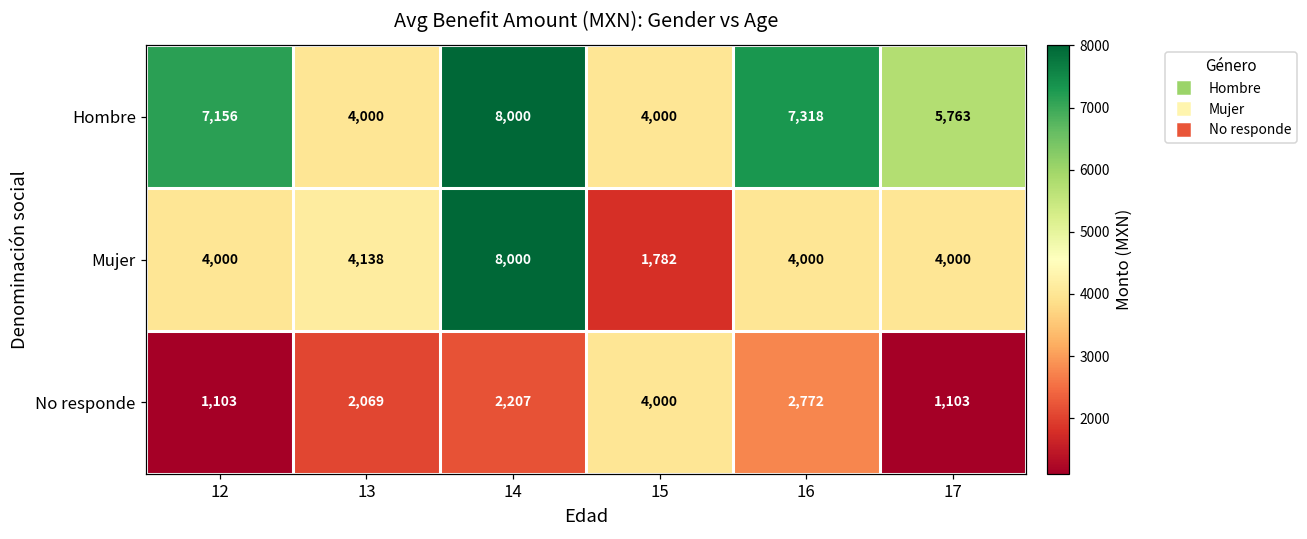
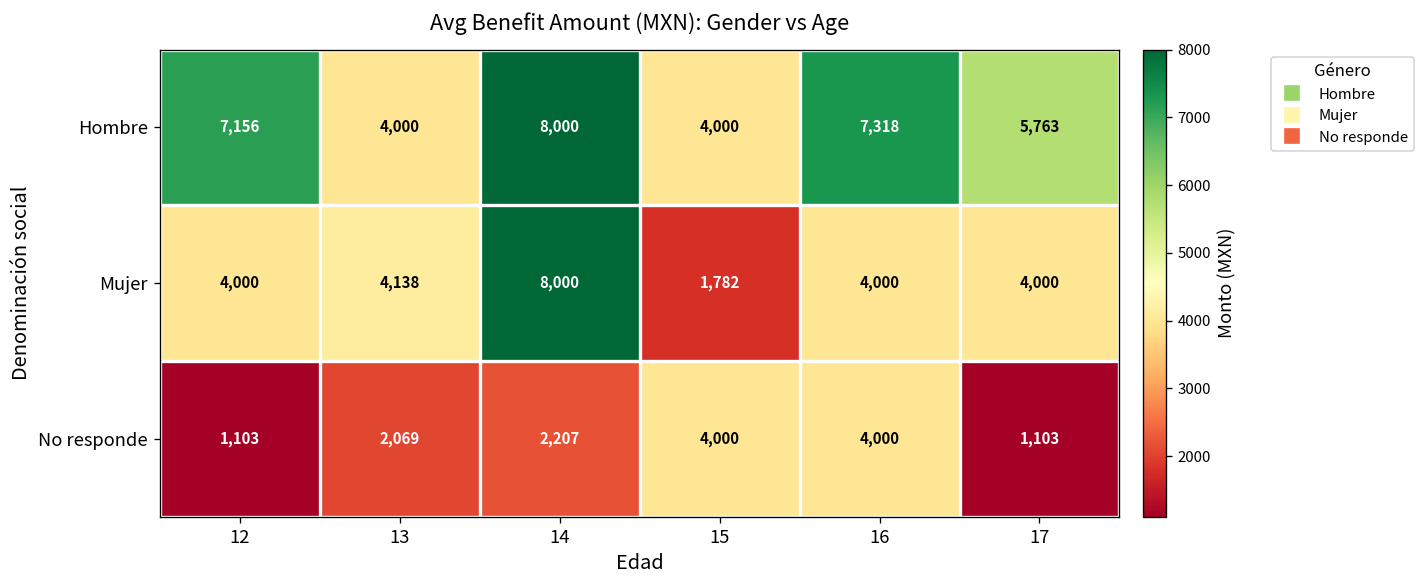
No responde, 16: 2,772 -> 4,000
